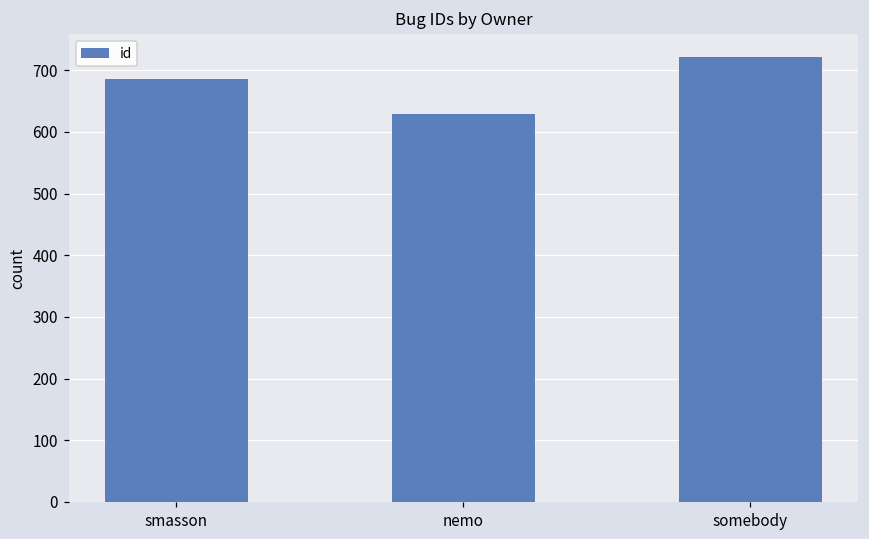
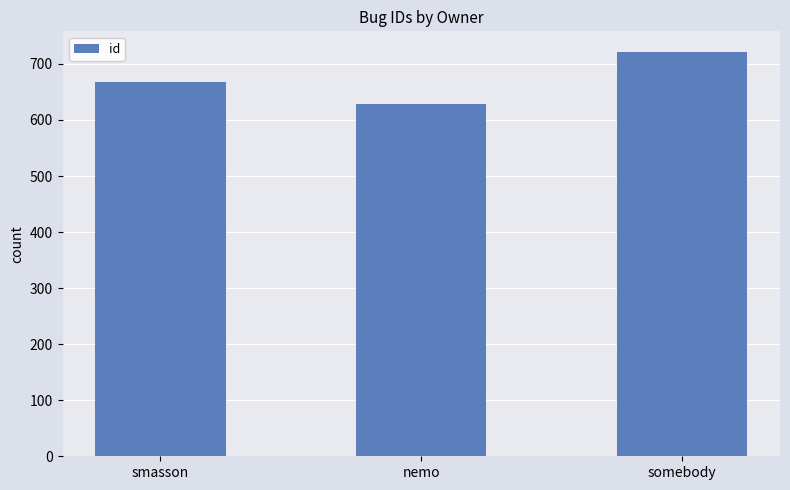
smasson: 690 -> 670
